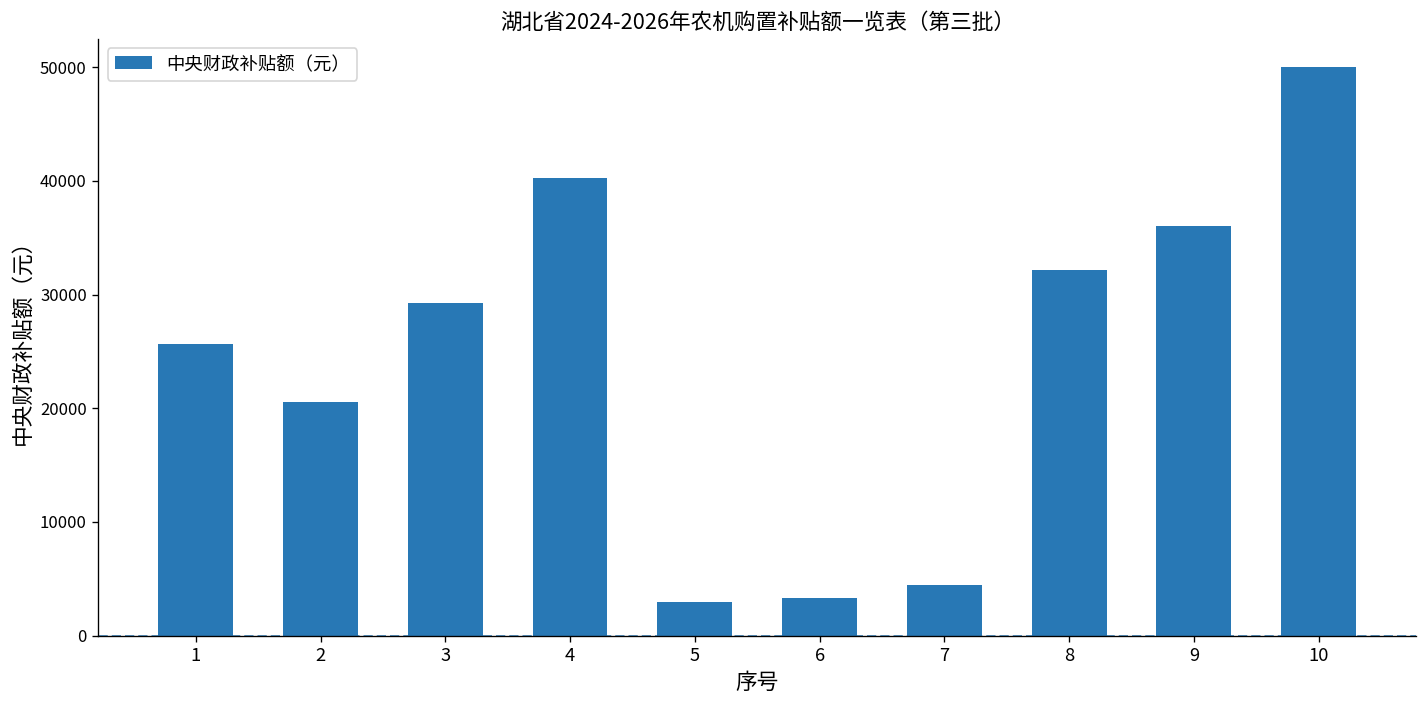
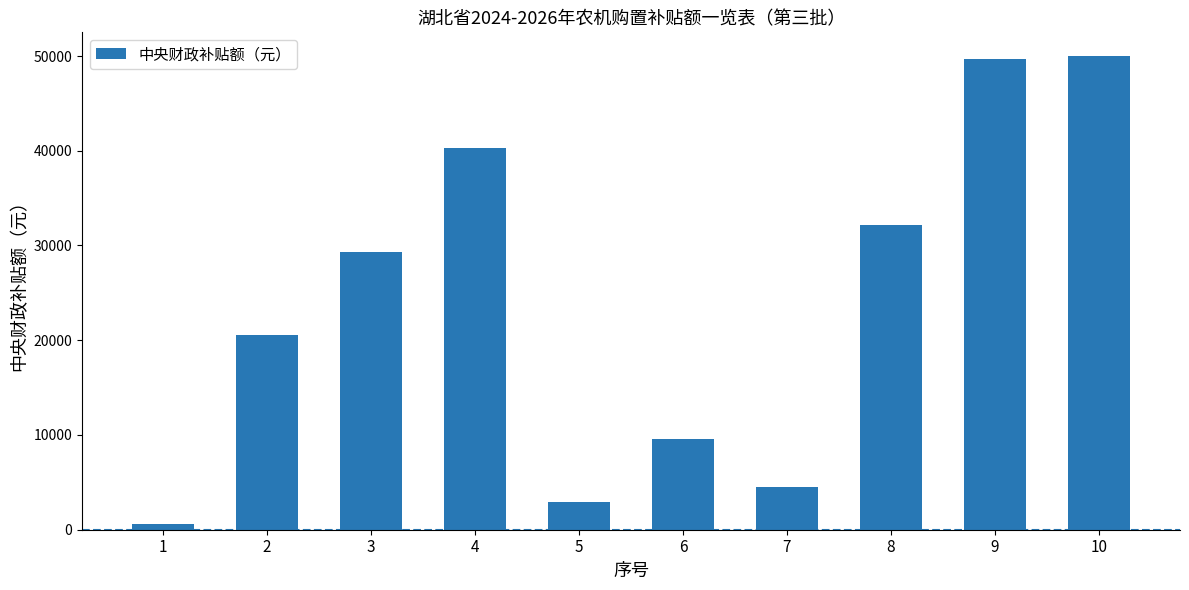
1: 26000 -> 1000
6: 3000 -> 10000
9: 36000 -> 50000
